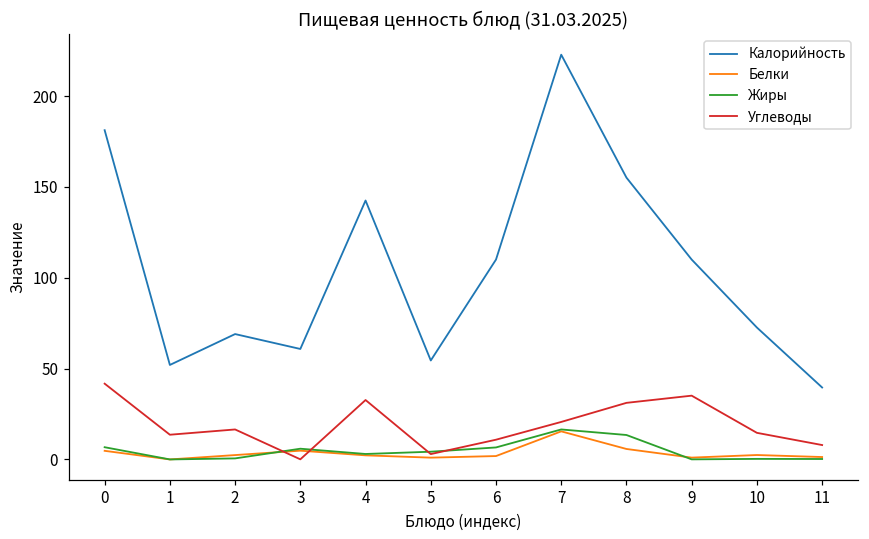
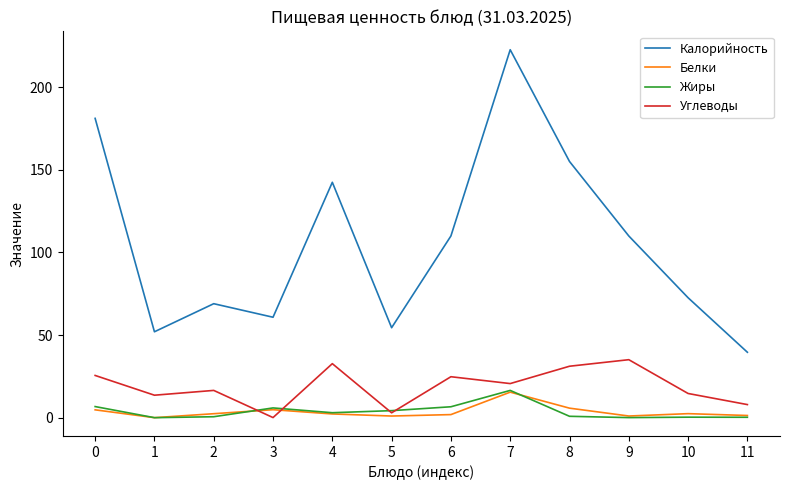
Углеводы, 0: 42 -> 26
Углеводы, 6: 11 -> 25
Жиры, 8: 13 -> 1
